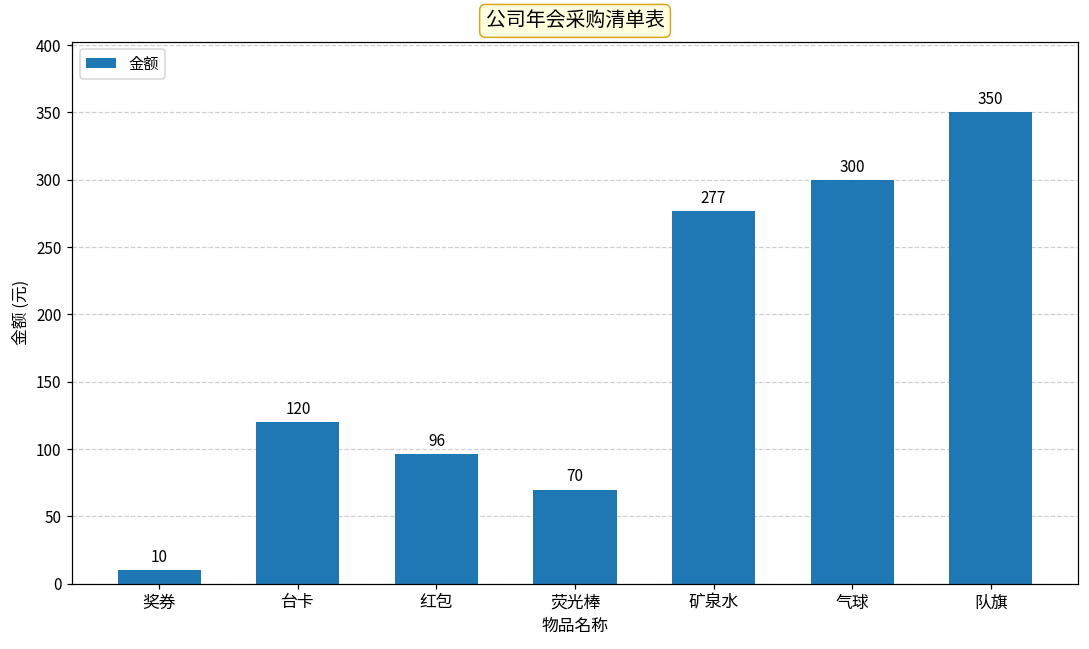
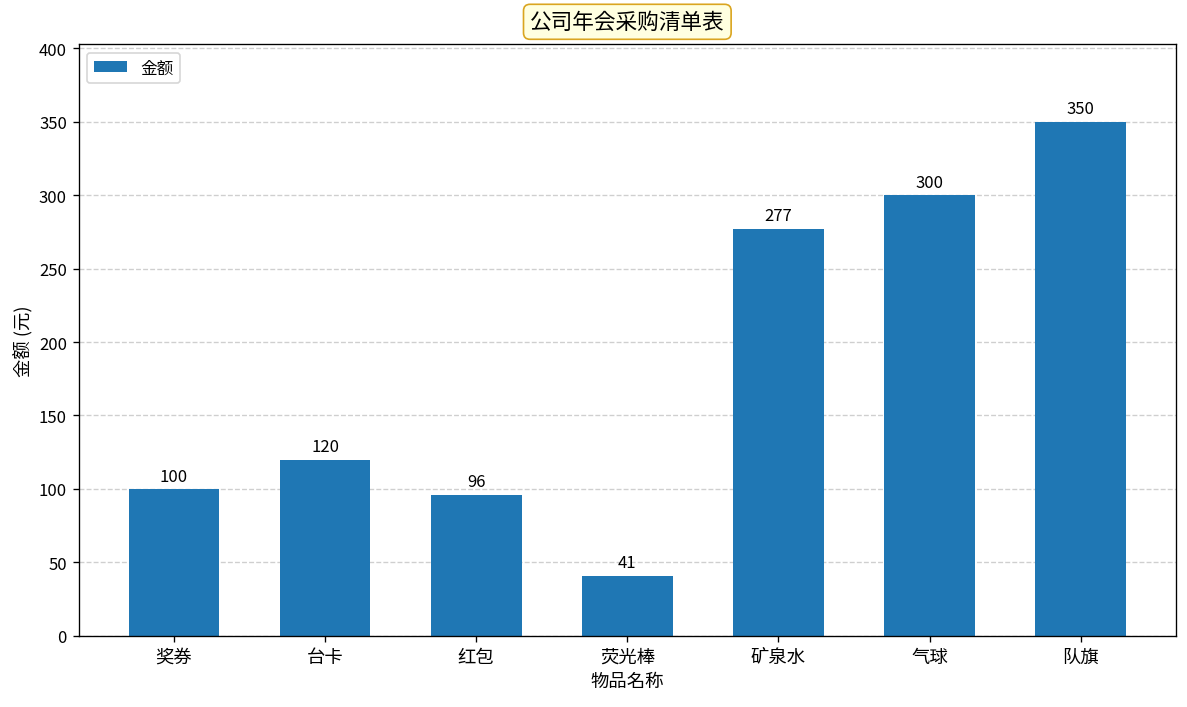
奖券: 10 -> 100
荧光棒: 70 -> 41
